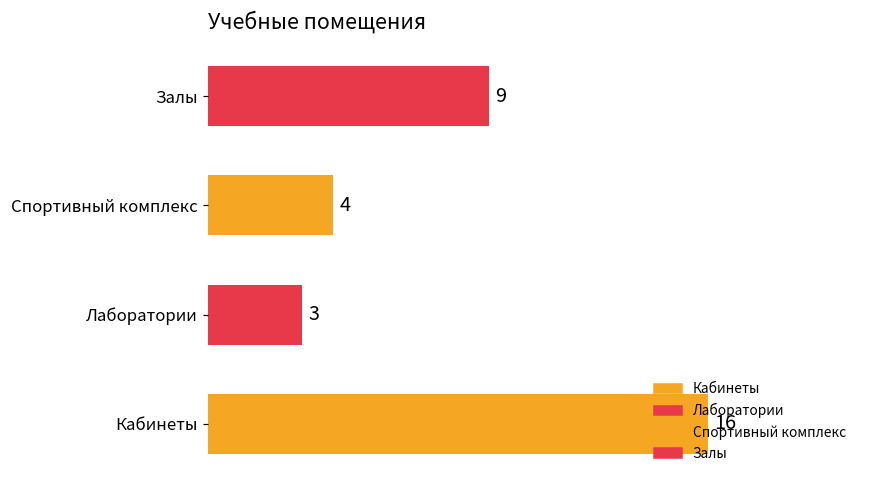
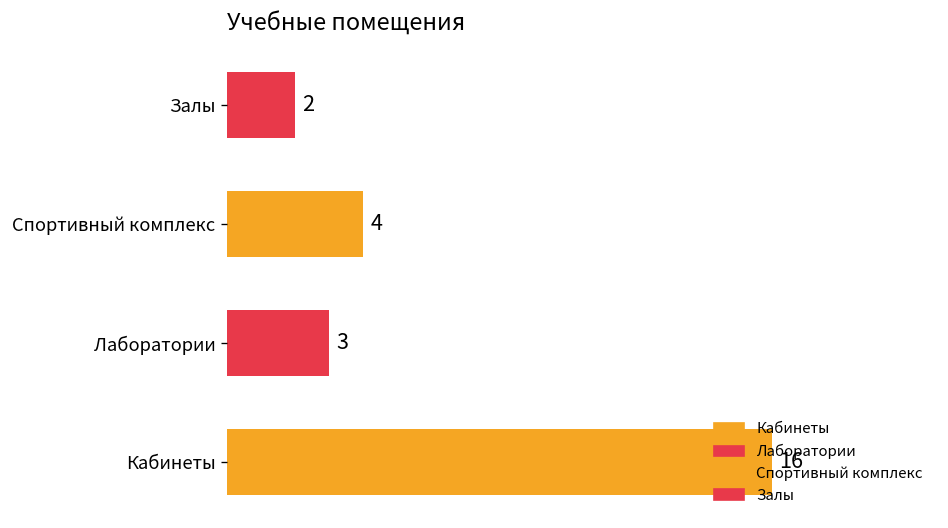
Залы: 9 -> 2
